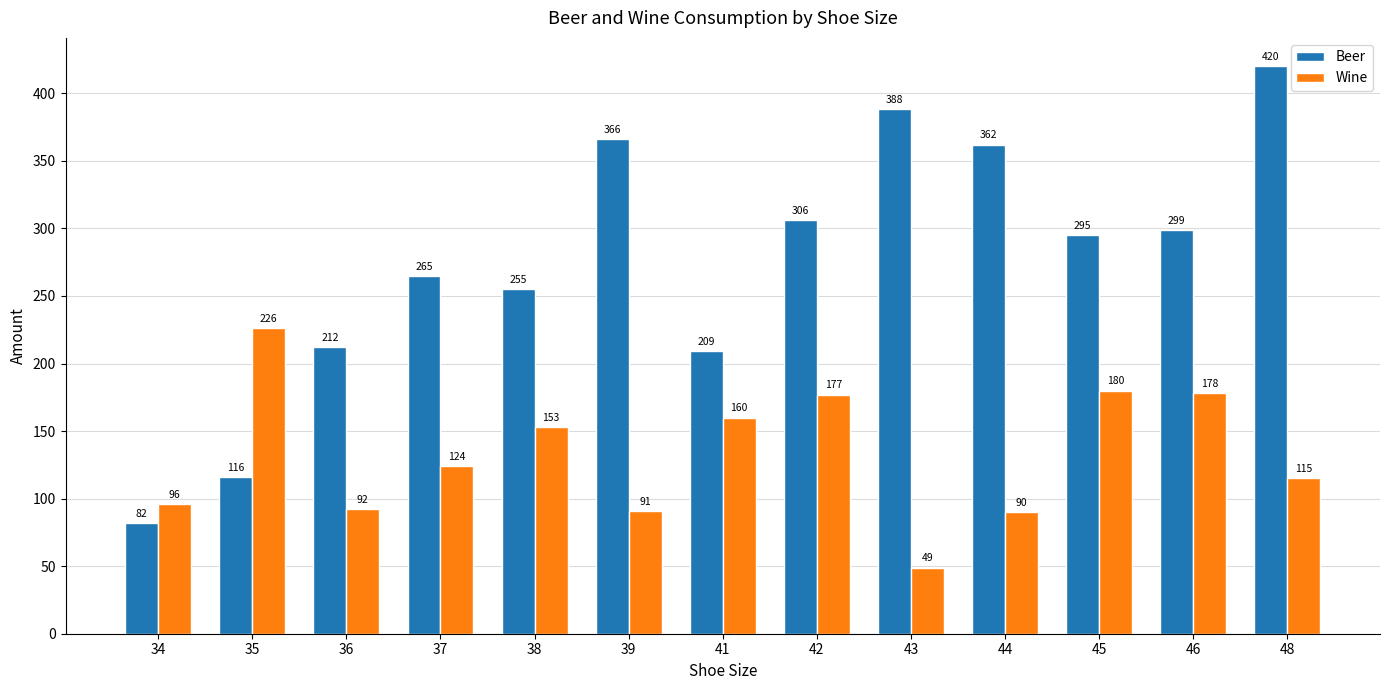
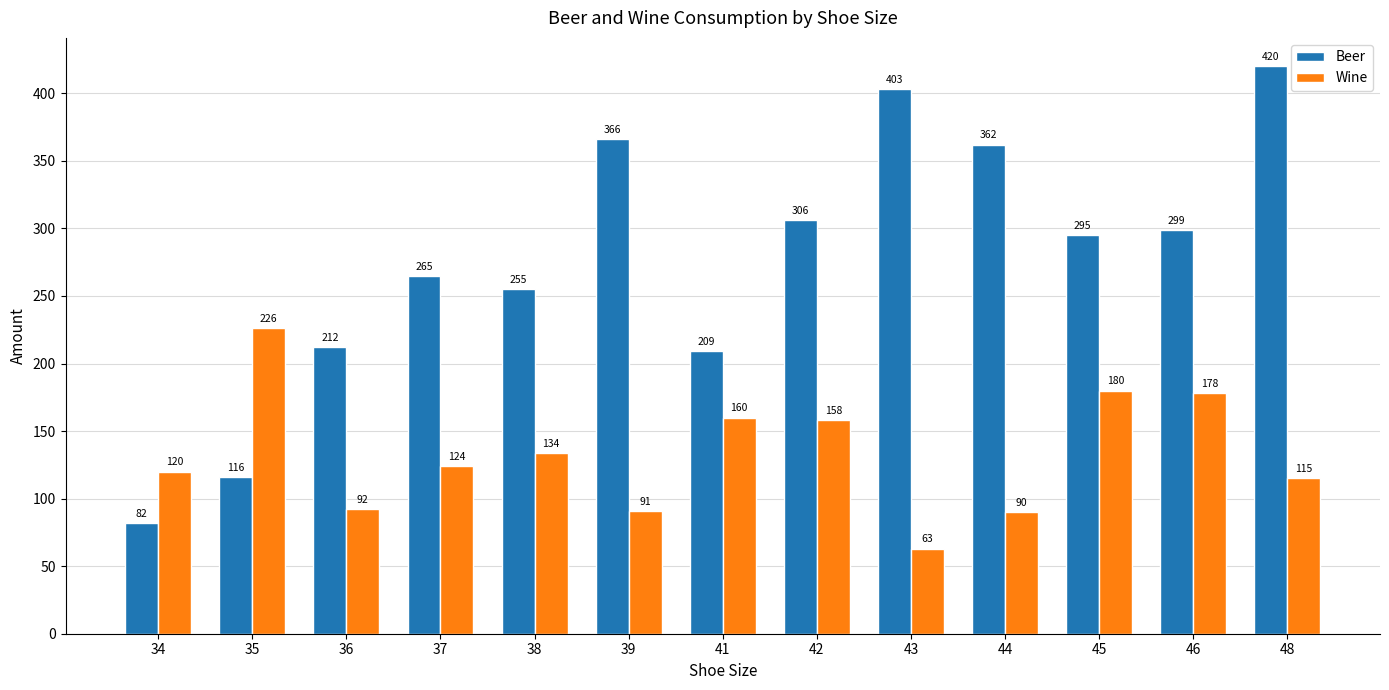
Wine, 34: 96 -> 120
Wine, 38: 153 -> 134
Wine, 42: 177 -> 158
Beer, 43: 388 -> 403
Wine, 43: 49 -> 63
